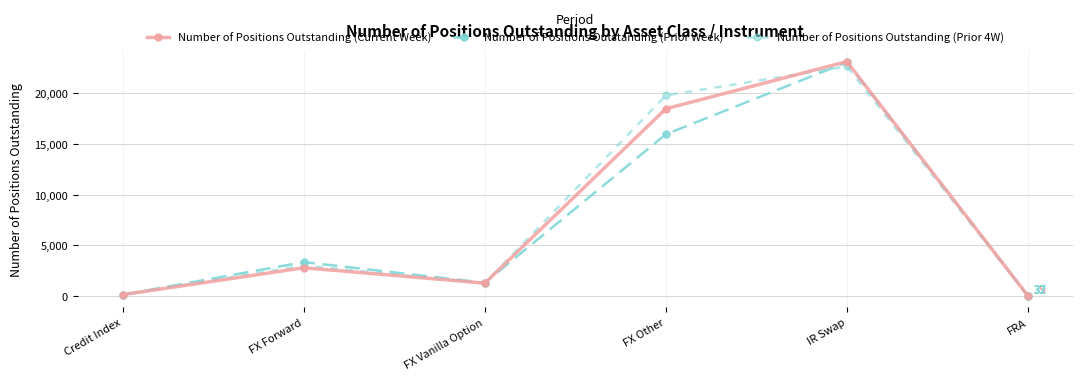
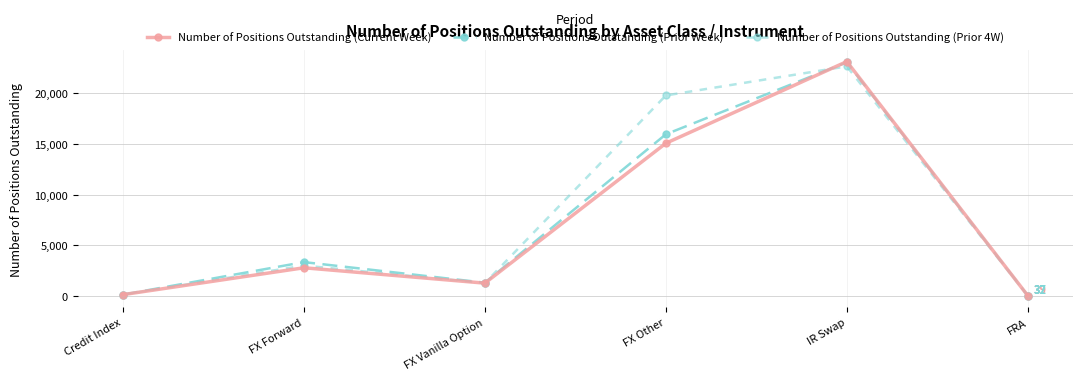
Number of Positions Outstanding (Current Week), FX Other: 18,500 -> 15,100
